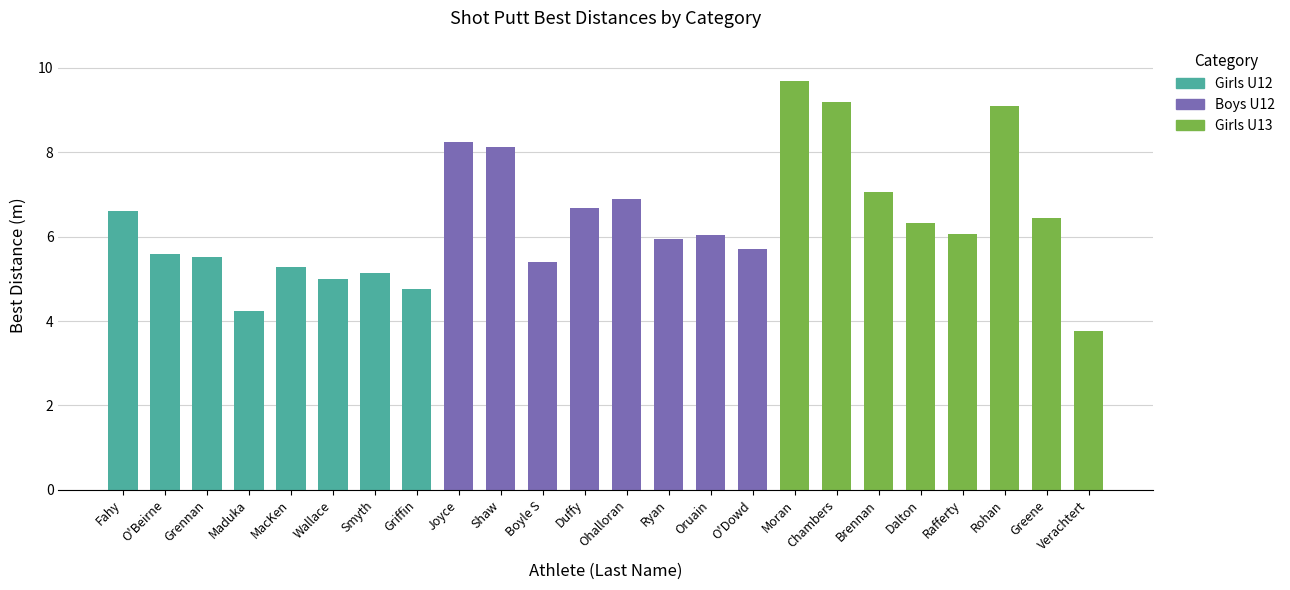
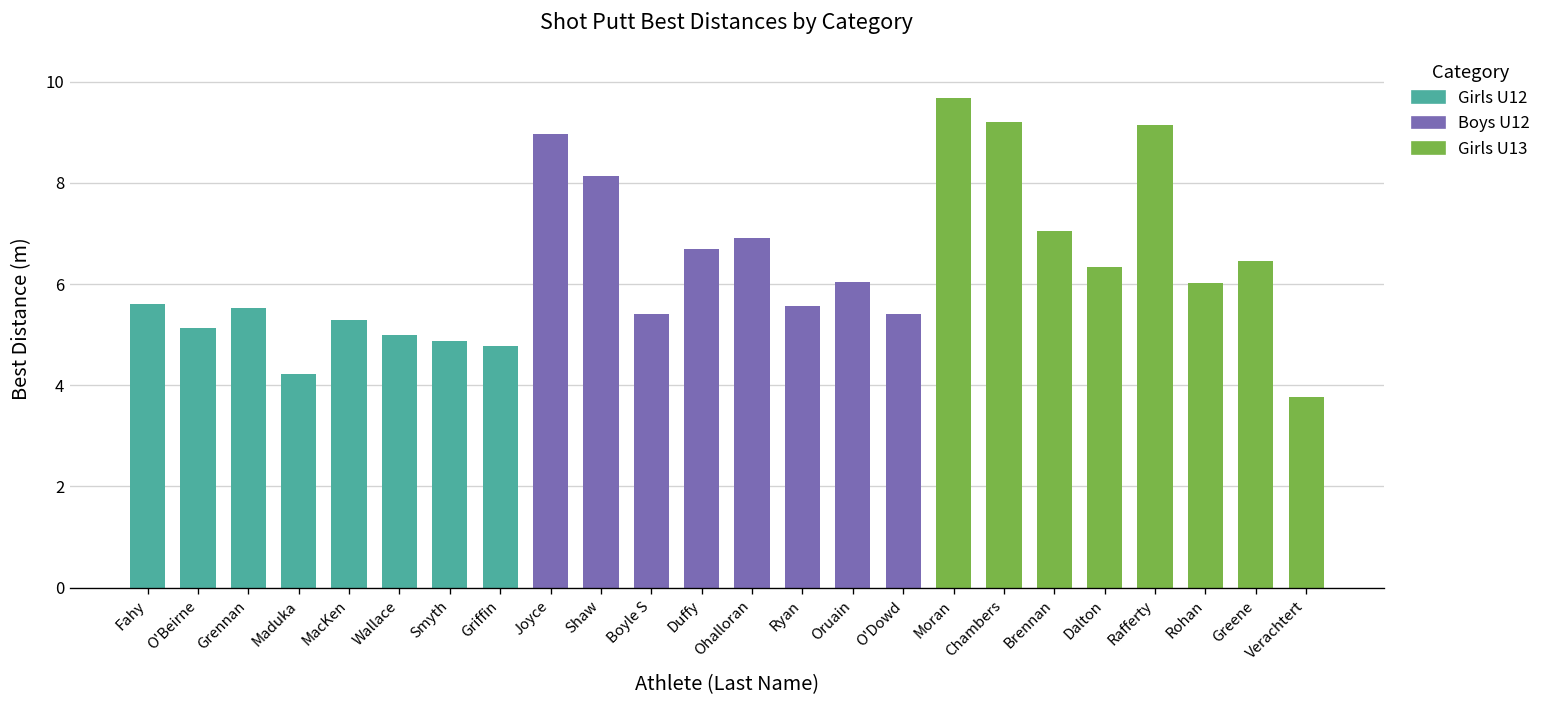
Fahy: 6.6 -> 5.6
O'Beirne: 5.6 -> 5.1
Smyth: 5.1 -> 4.9
Joyce: 8.2 -> 9.0
Ryan: 6.0 -> 5.6
O'Dowd: 5.7 -> 5.4
Rafferty: 6.1 -> 9.2
Rohan: 9.1 -> 6.0
